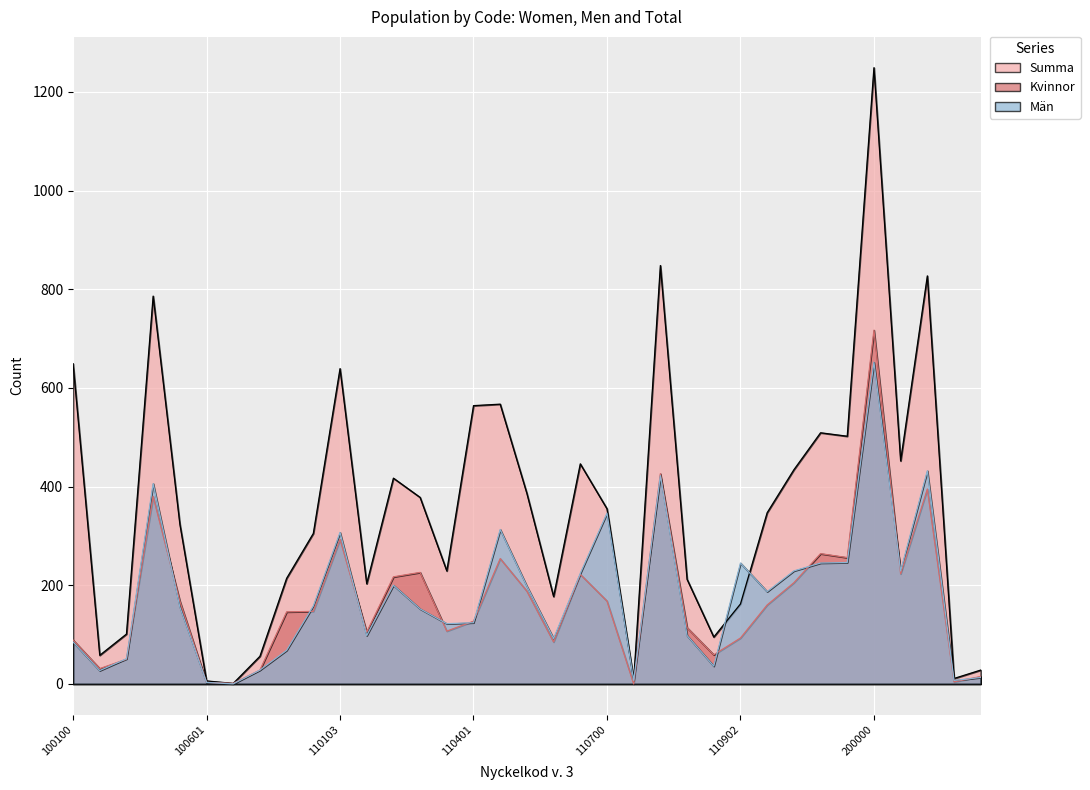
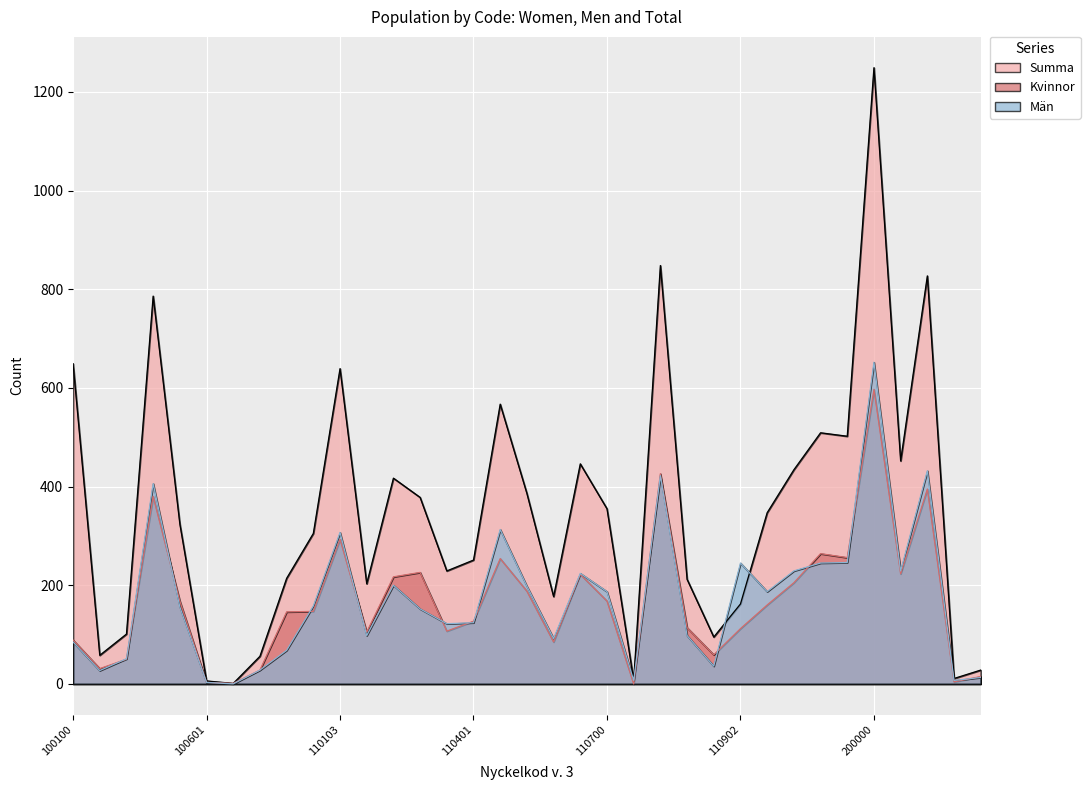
Summa, 110401: 560 -> 250
Män, 110700: 350 -> 190
Kvinnor, 110902: 90 -> 110
Kvinnor, 200000: 720 -> 600
